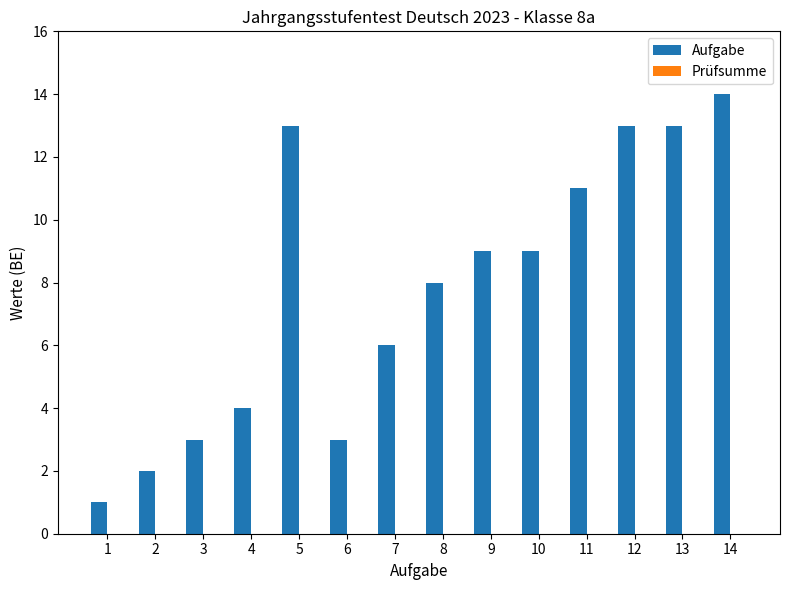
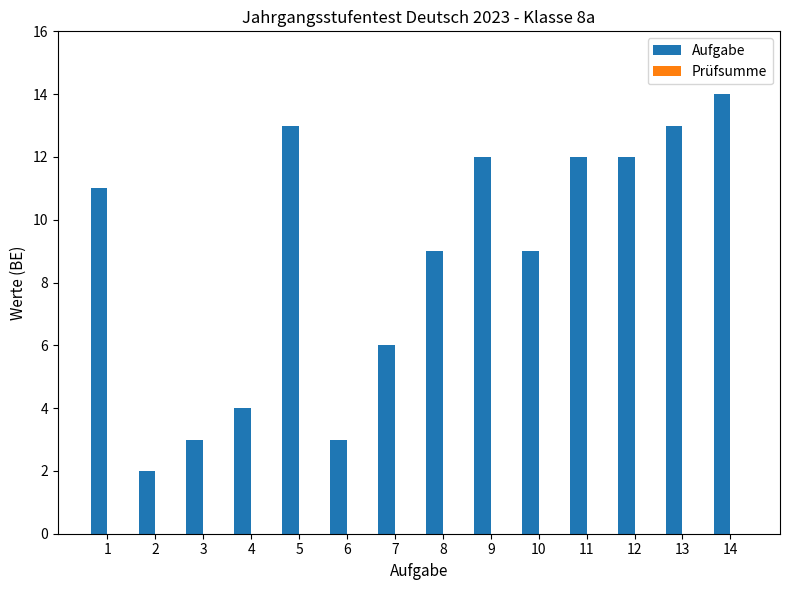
Aufgabe, 1: 1 -> 11
Aufgabe, 8: 8 -> 9
Aufgabe, 9: 9 -> 12
Aufgabe, 11: 11 -> 12
Aufgabe, 12: 13 -> 12
